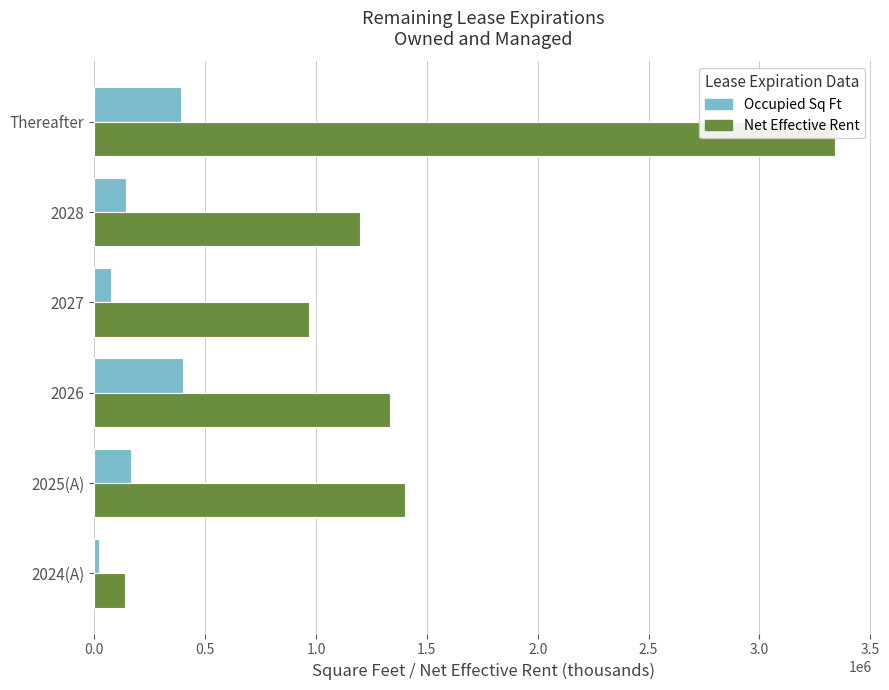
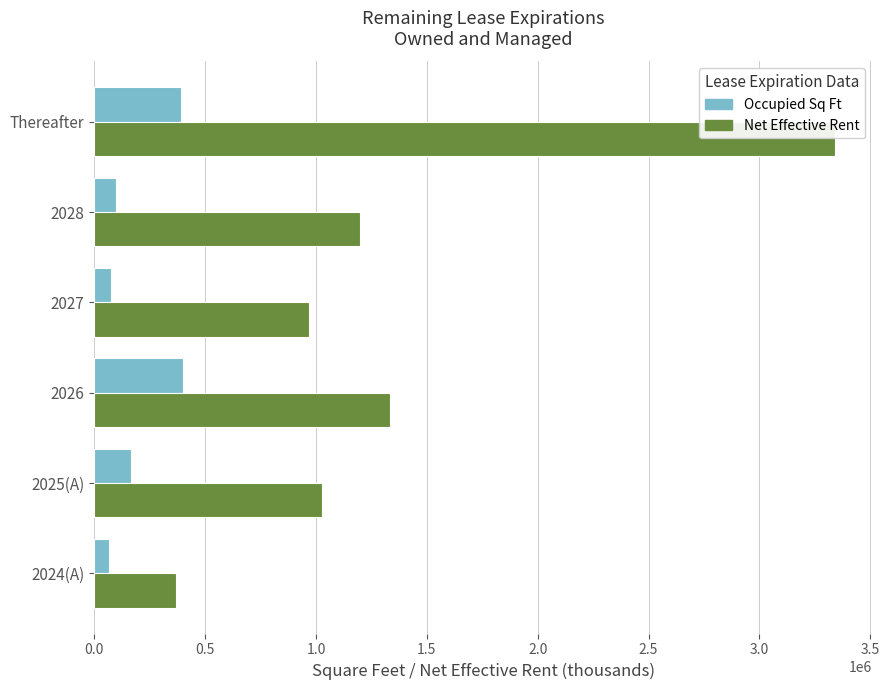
Occupied Sq Ft, 2028: 140000 -> 100000
Net Effective Rent, 2025(A): 1400000 -> 1030000
Occupied Sq Ft, 2024(A): 20000 -> 60000
Net Effective Rent, 2024(A): 140000 -> 370000
